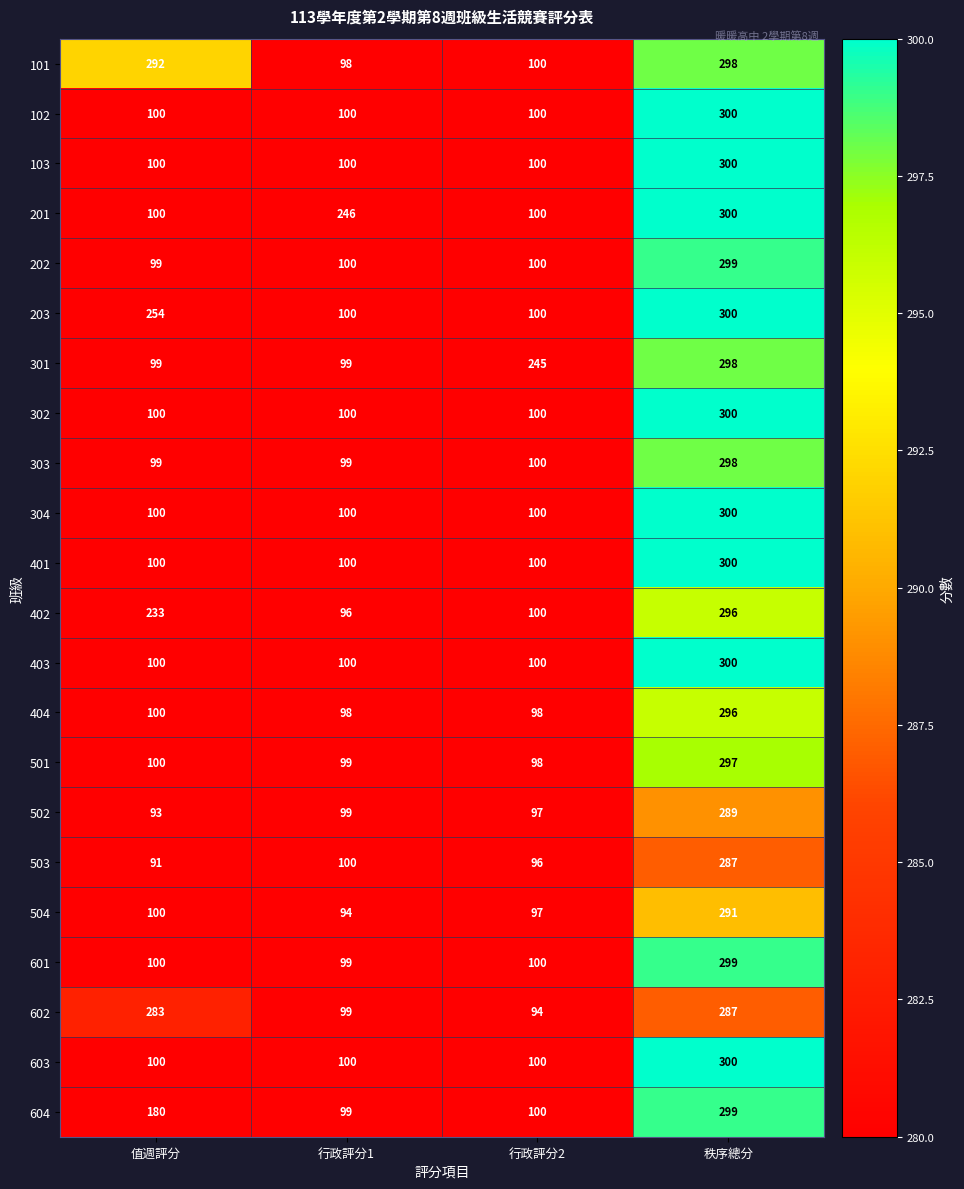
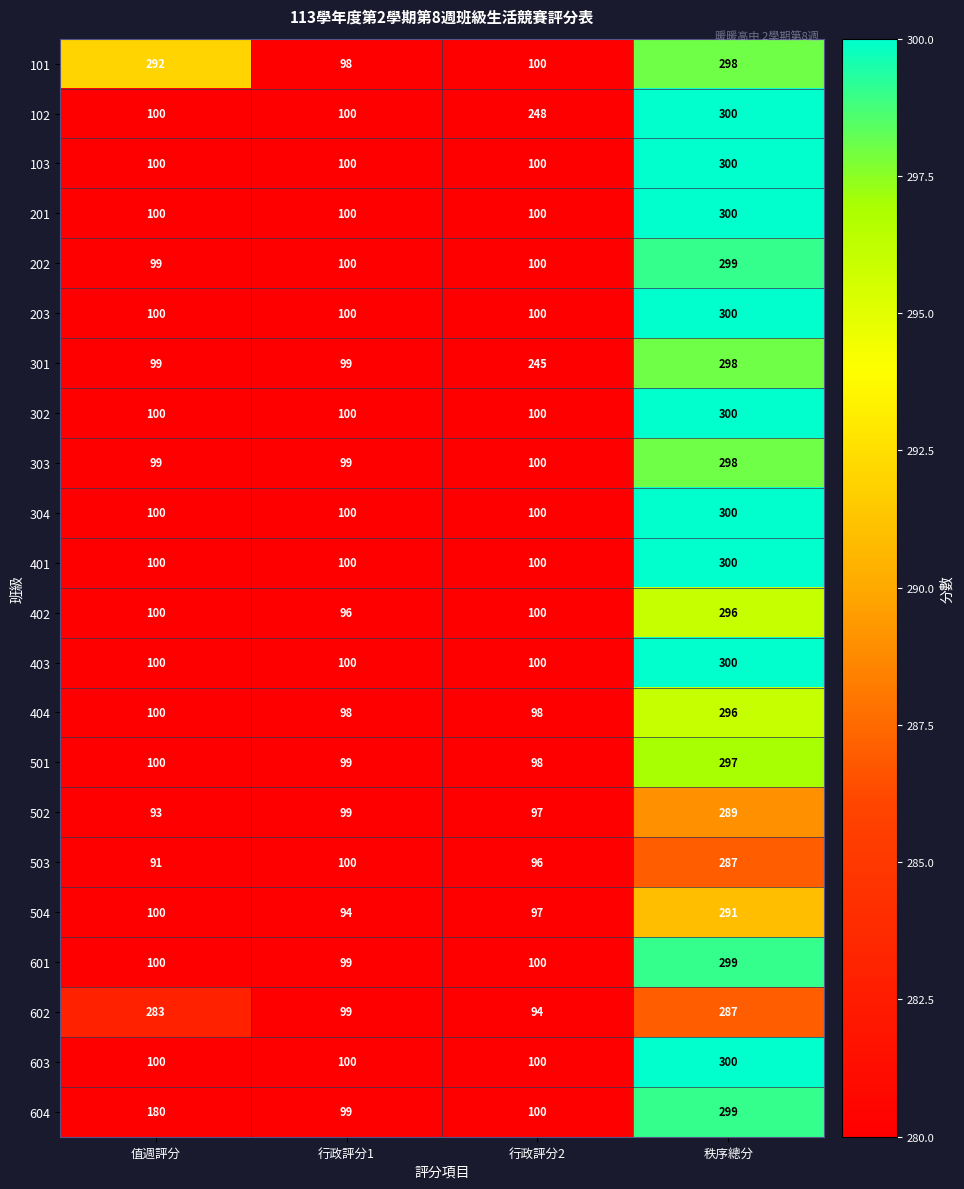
102, 行政評分2: 100 -> 248
201, 行政評分1: 246 -> 100
203, 值週評分: 254 -> 100
402, 值週評分: 233 -> 100
